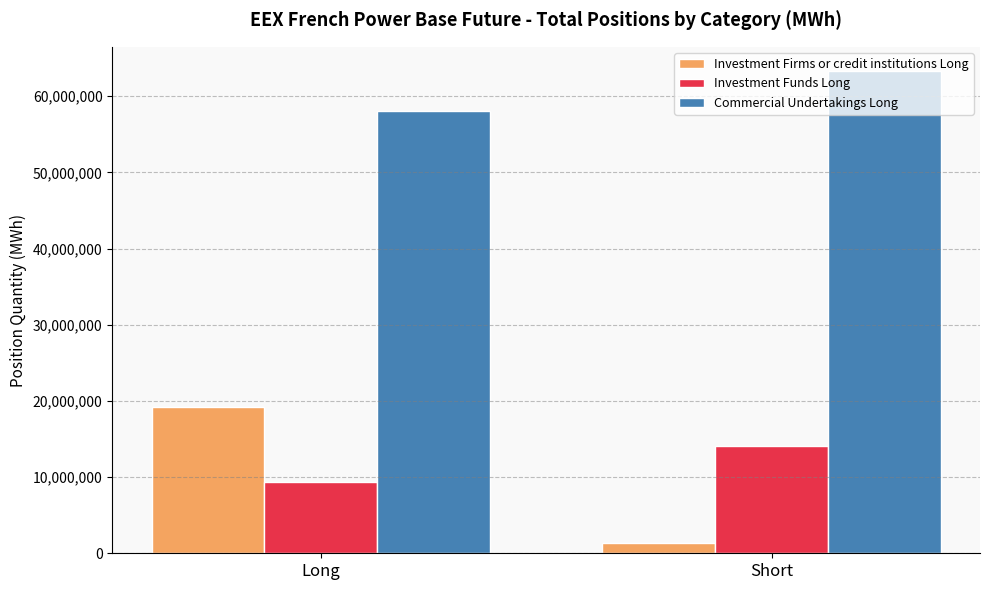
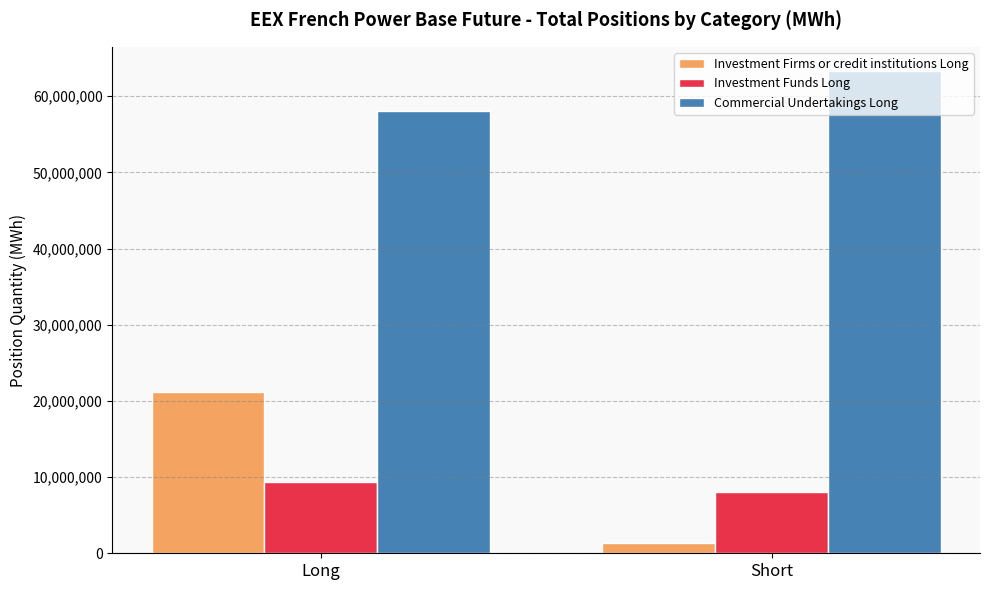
Investment Firms or credit institutions Long, Long: 19,000,000 -> 21,000,000
Investment Funds Long, Short: 14,000,000 -> 8,000,000
